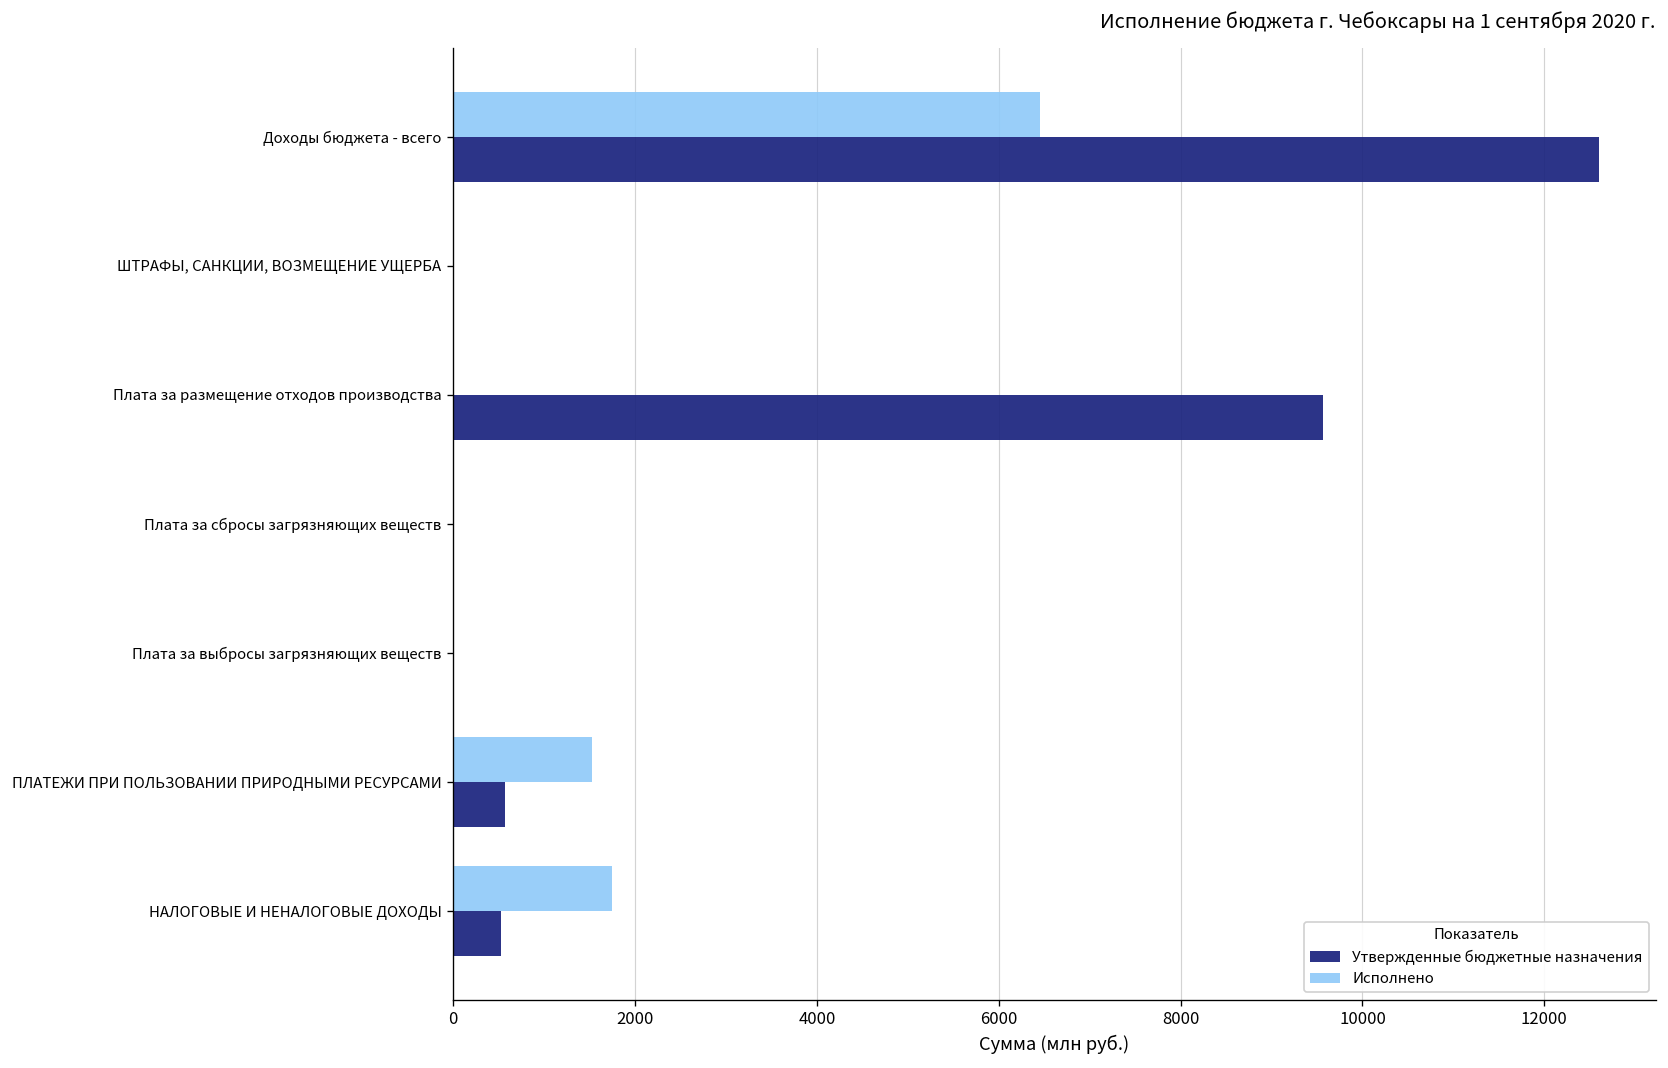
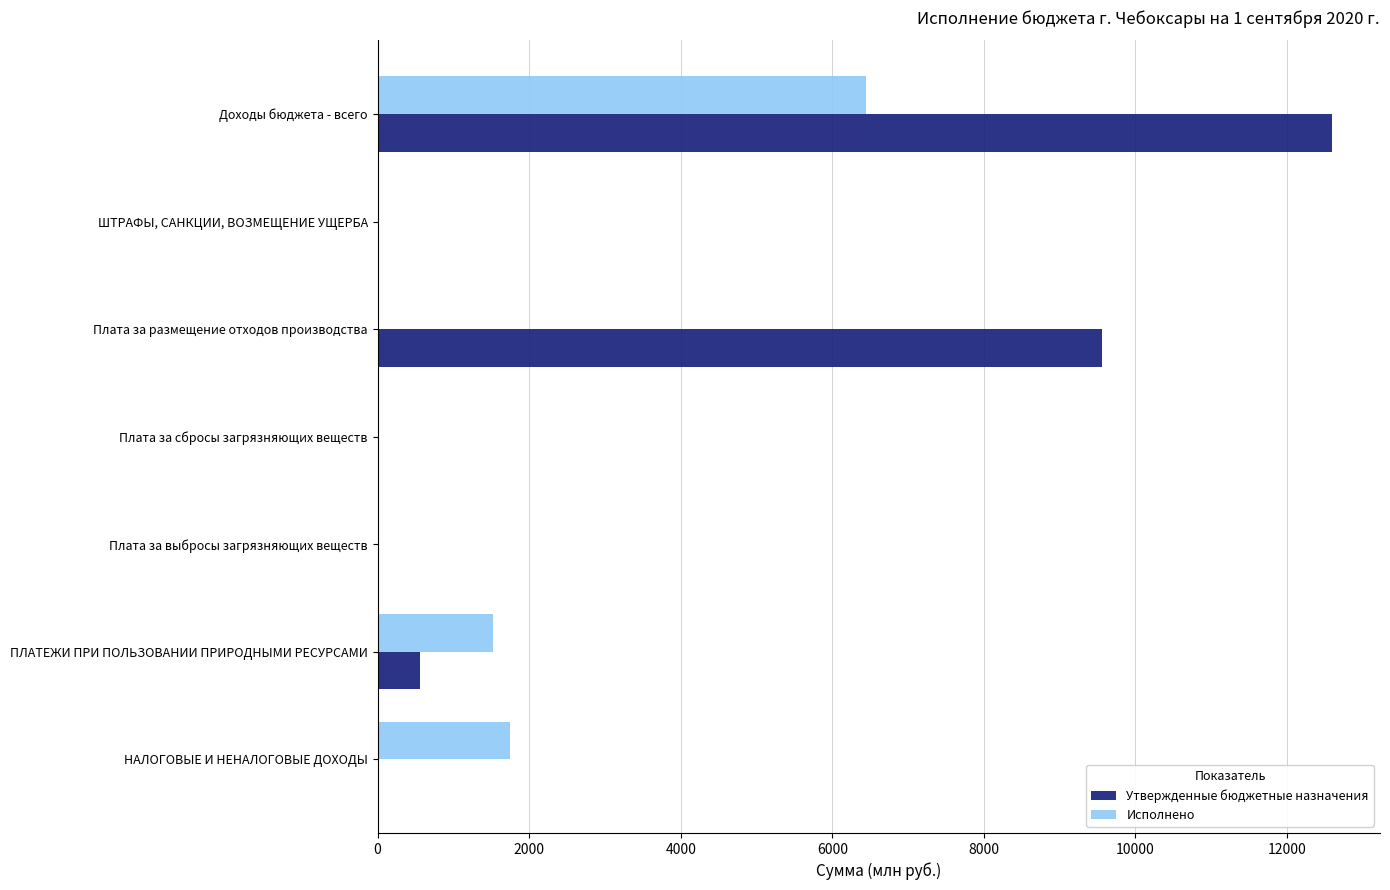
Утвержденные бюджетные назначения, НАЛОГОВЫЕ И НЕНАЛОГОВЫЕ ДОХОДЫ: 500 -> 0
